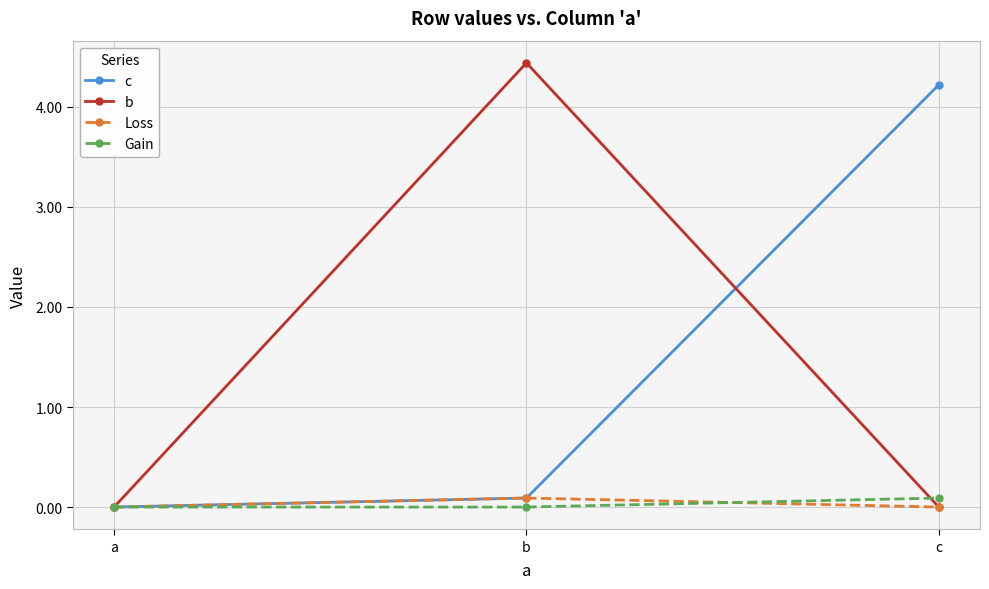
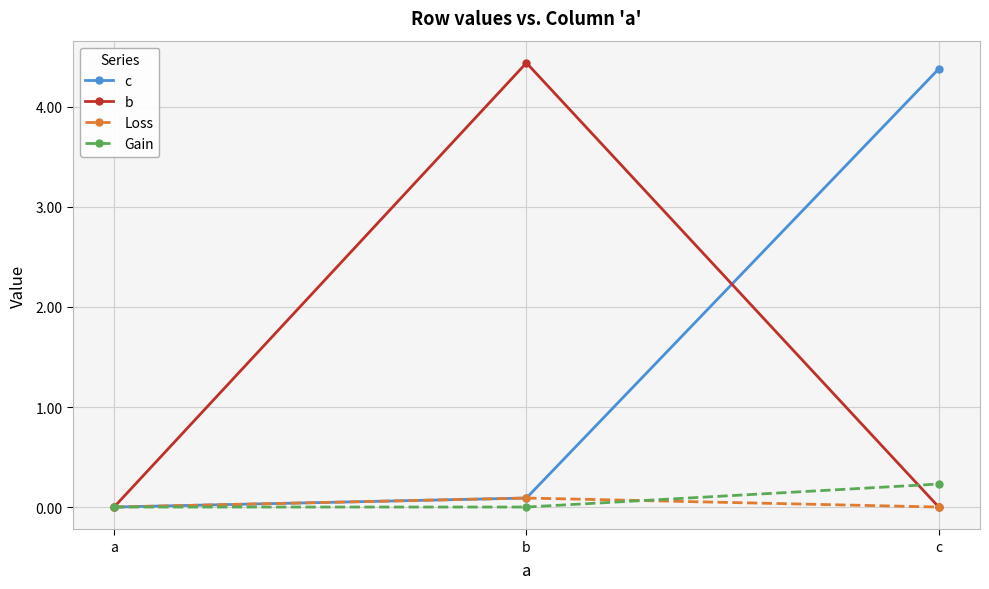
c, c: 4.22 -> 4.38
Gain, c: 0.09 -> 0.23
